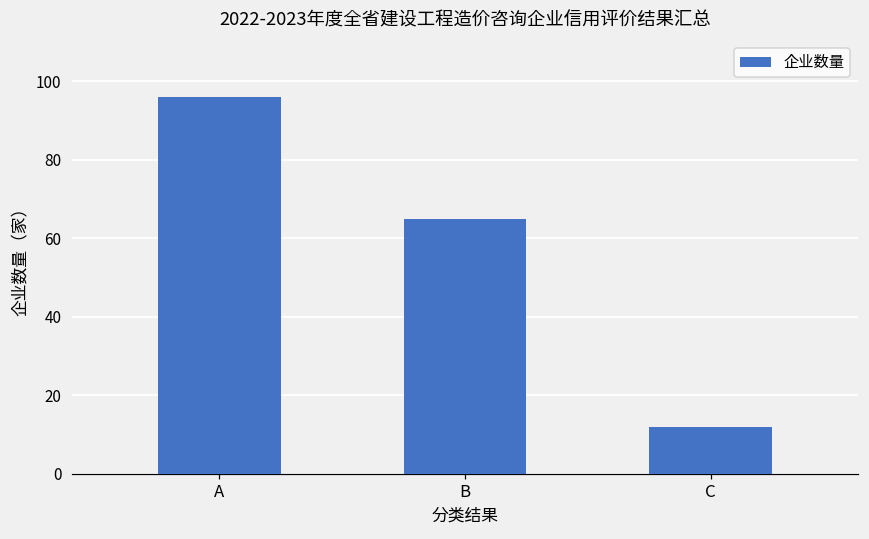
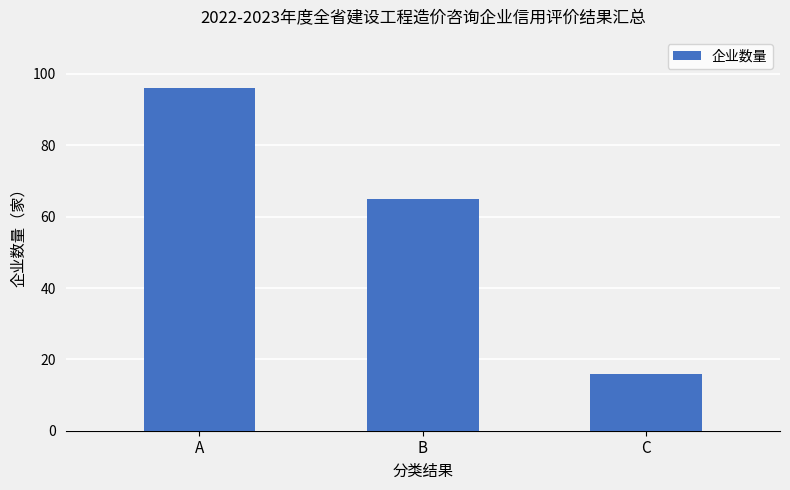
C: 12 -> 16
